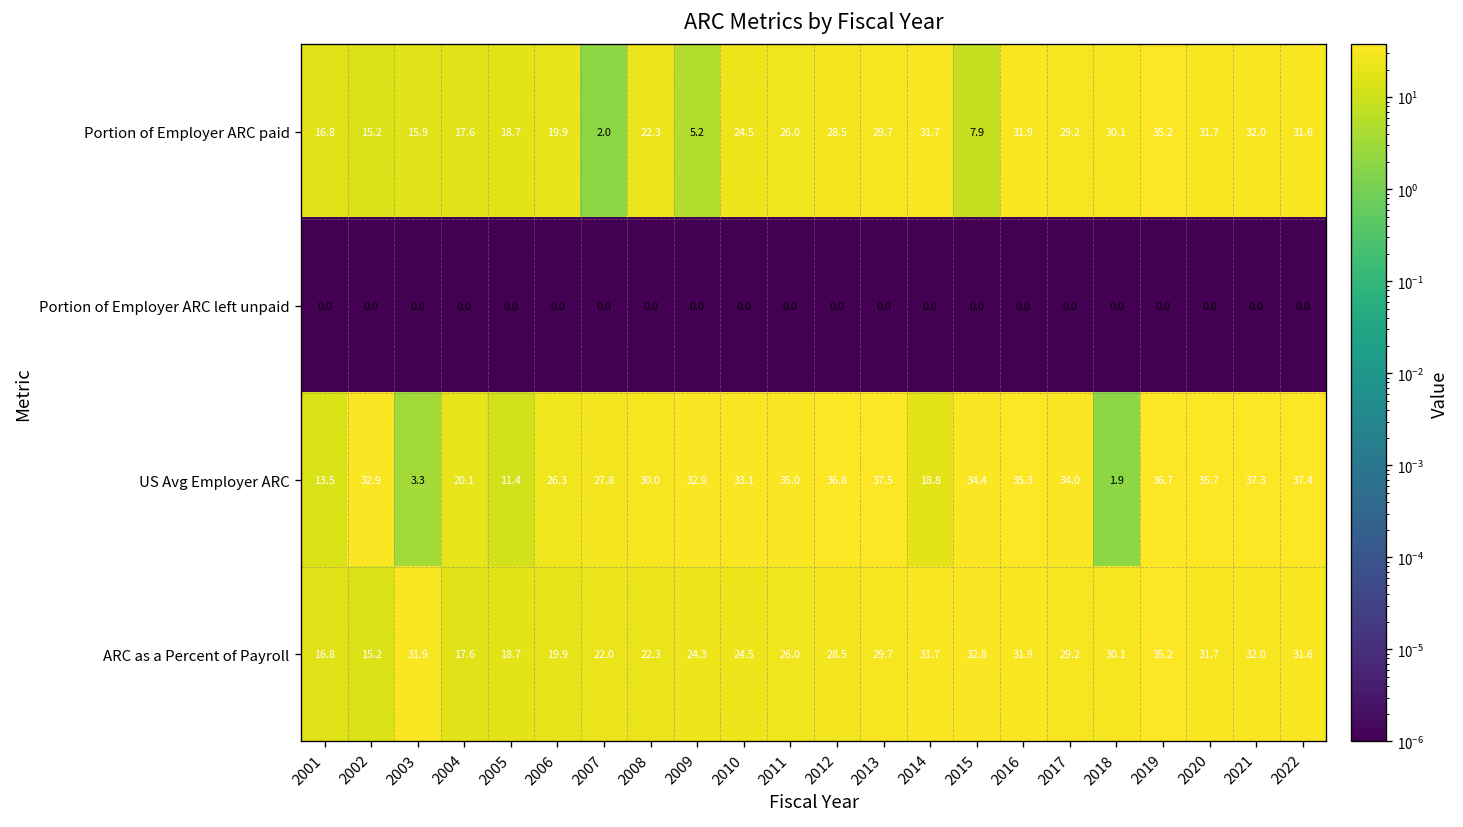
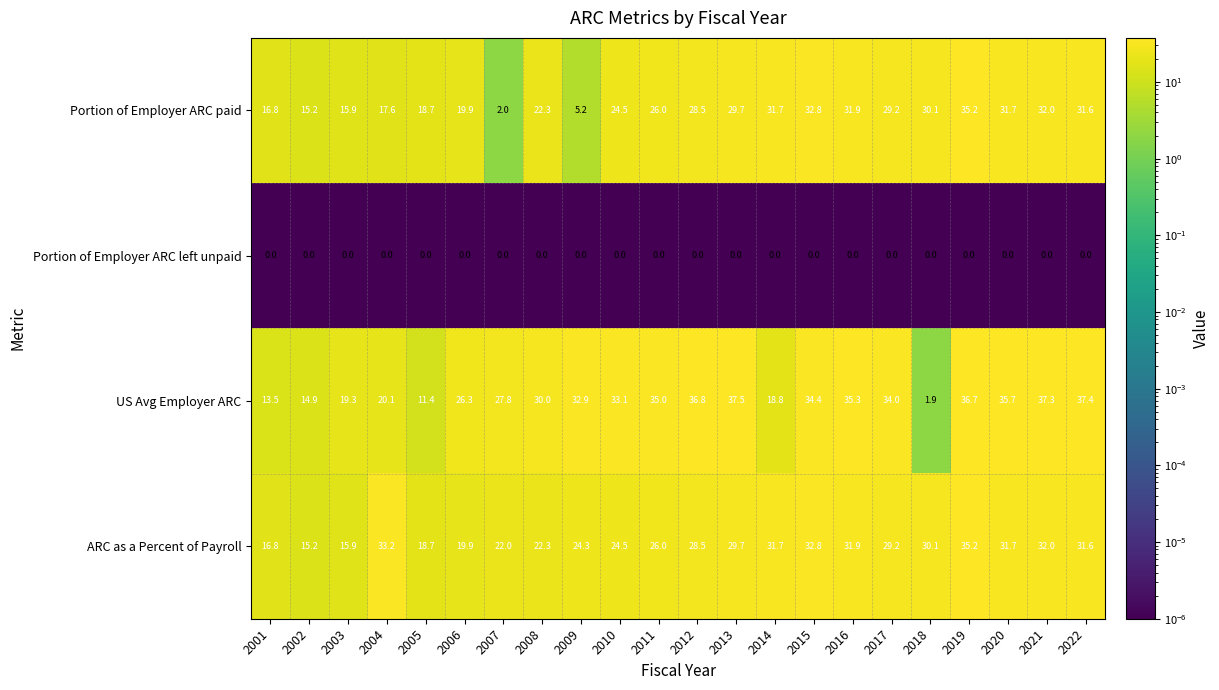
Portion of Employer ARC paid, 2015: 7.9 -> 32.8
US Avg Employer ARC, 2002: 32.9 -> 14.9
US Avg Employer ARC, 2003: 3.3 -> 19.3
ARC as a Percent of Payroll, 2003: 31.9 -> 15.9
ARC as a Percent of Payroll, 2004: 17.6 -> 33.2
